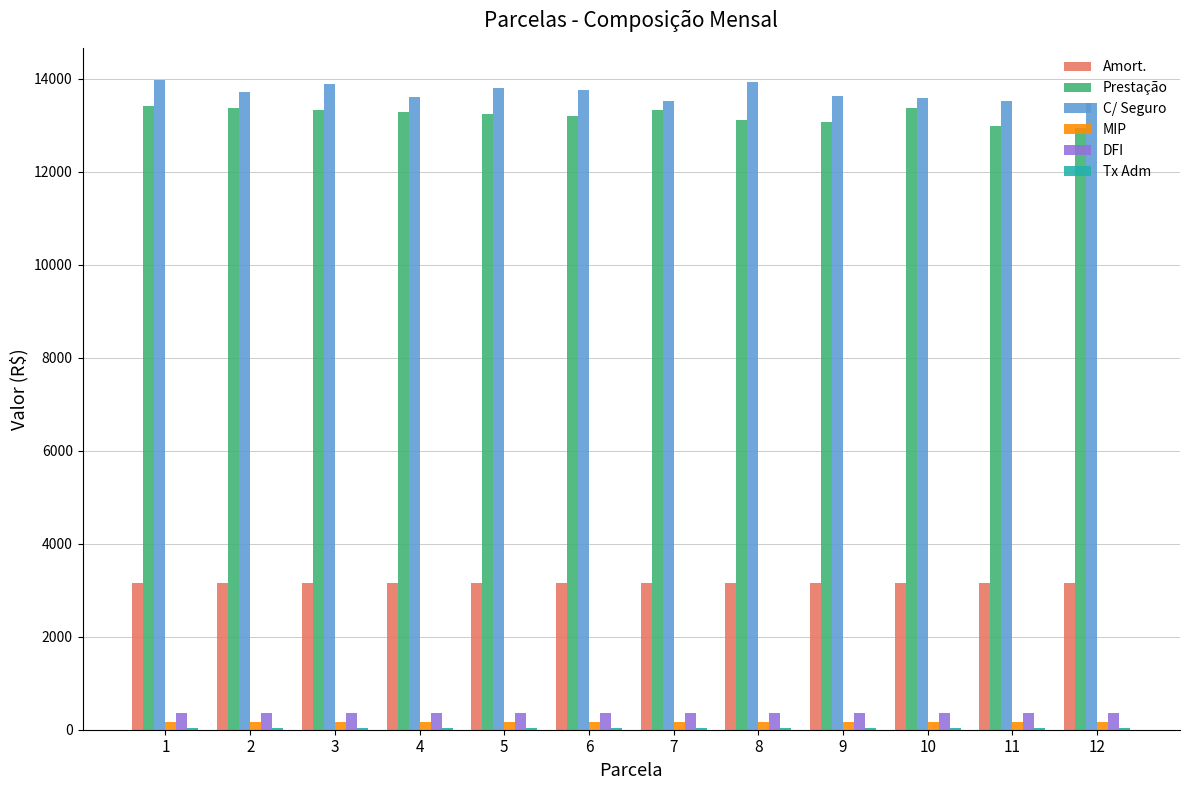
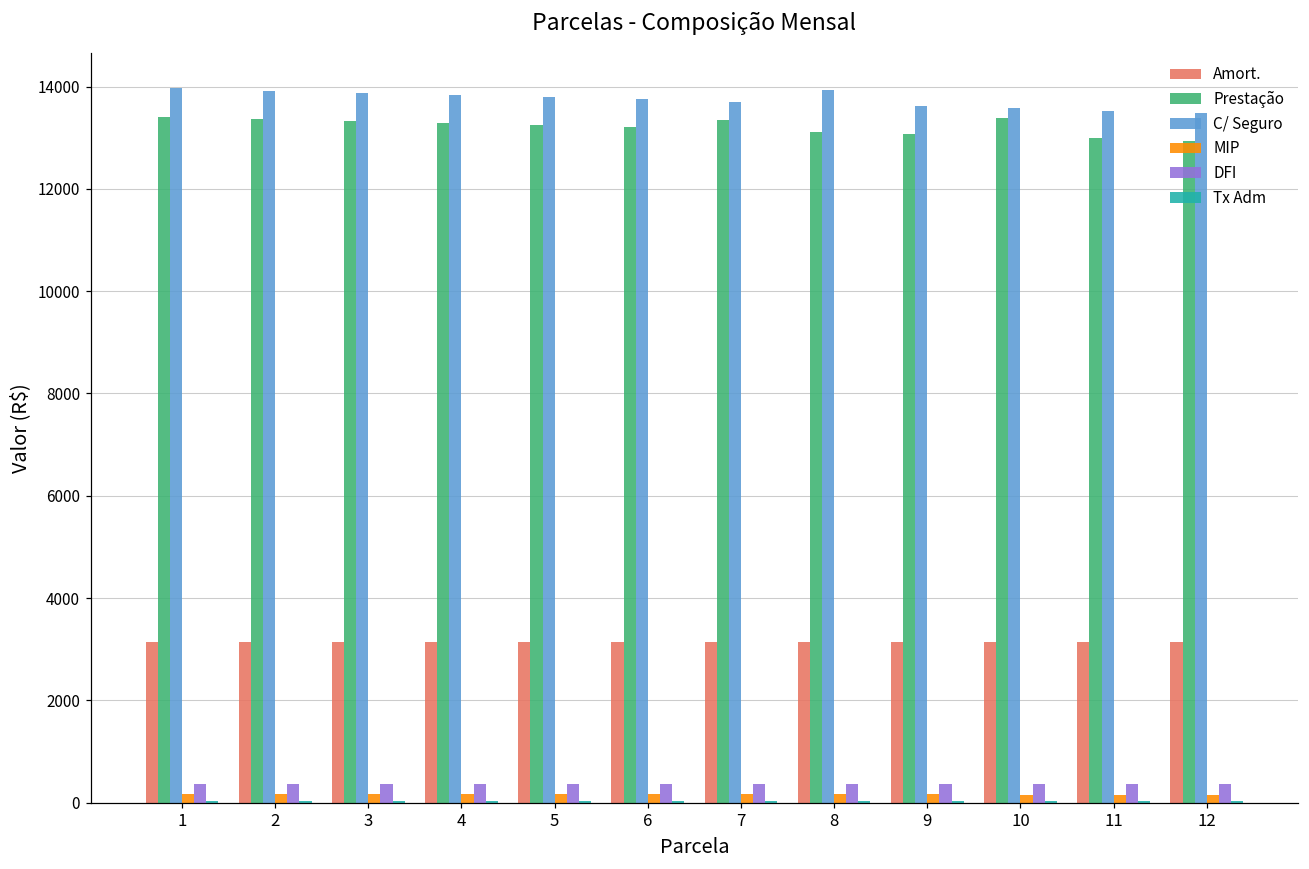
C/ Seguro, 2: 13700 -> 13900
C/ Seguro, 4: 13600 -> 13800
C/ Seguro, 7: 13500 -> 13700
